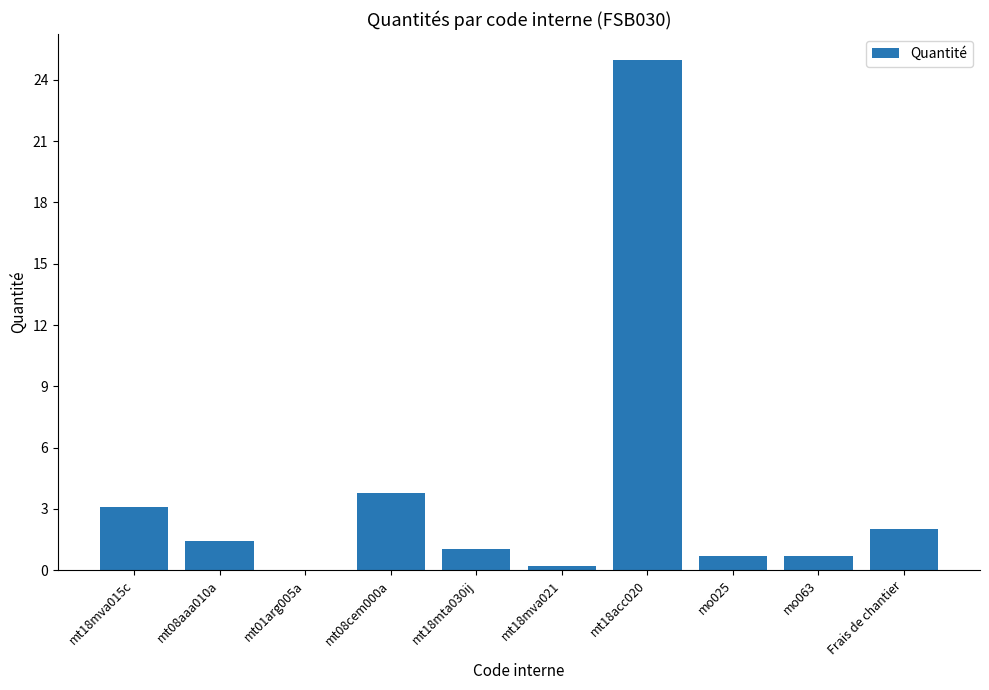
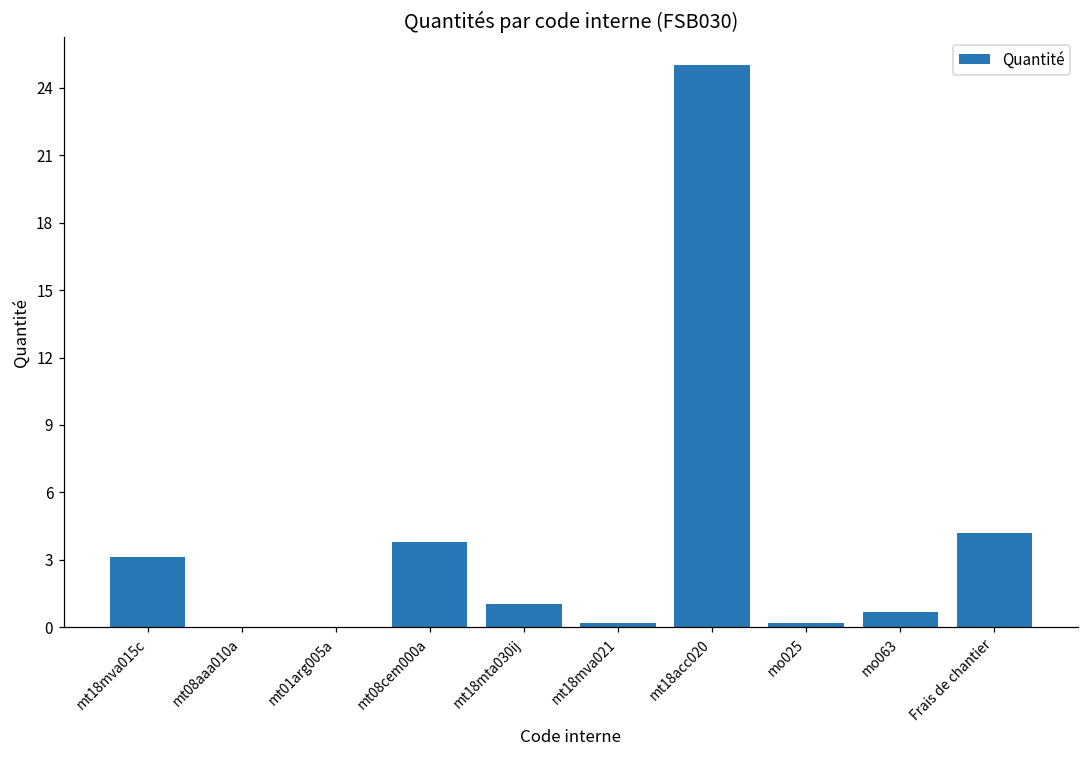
mt08aaa010a: 1.4 -> 0.0
mo025: 0.7 -> 0.2
Frais de chantier: 2.0 -> 4.2
